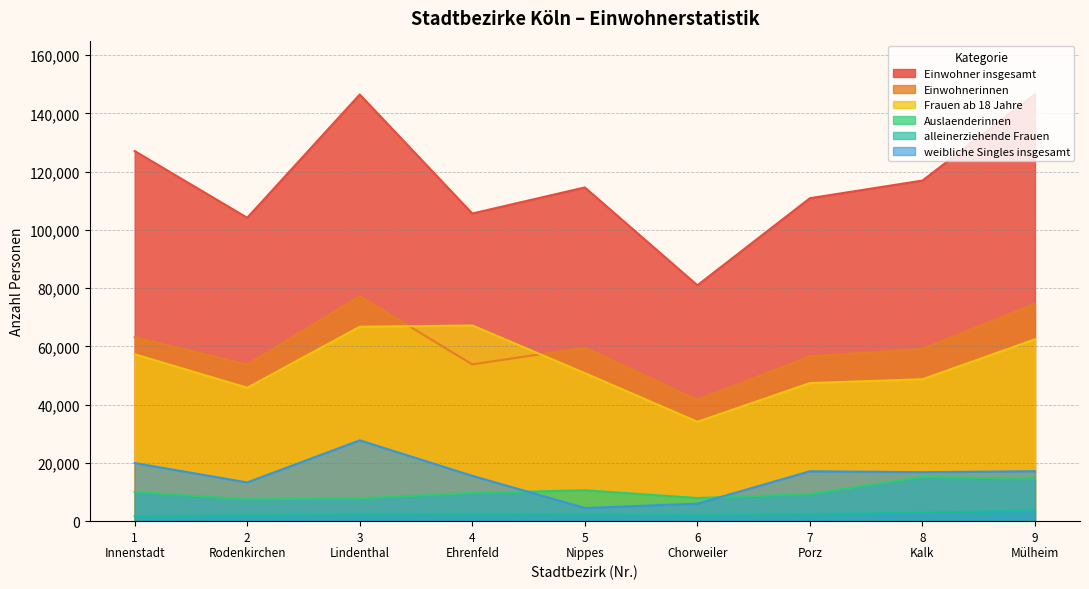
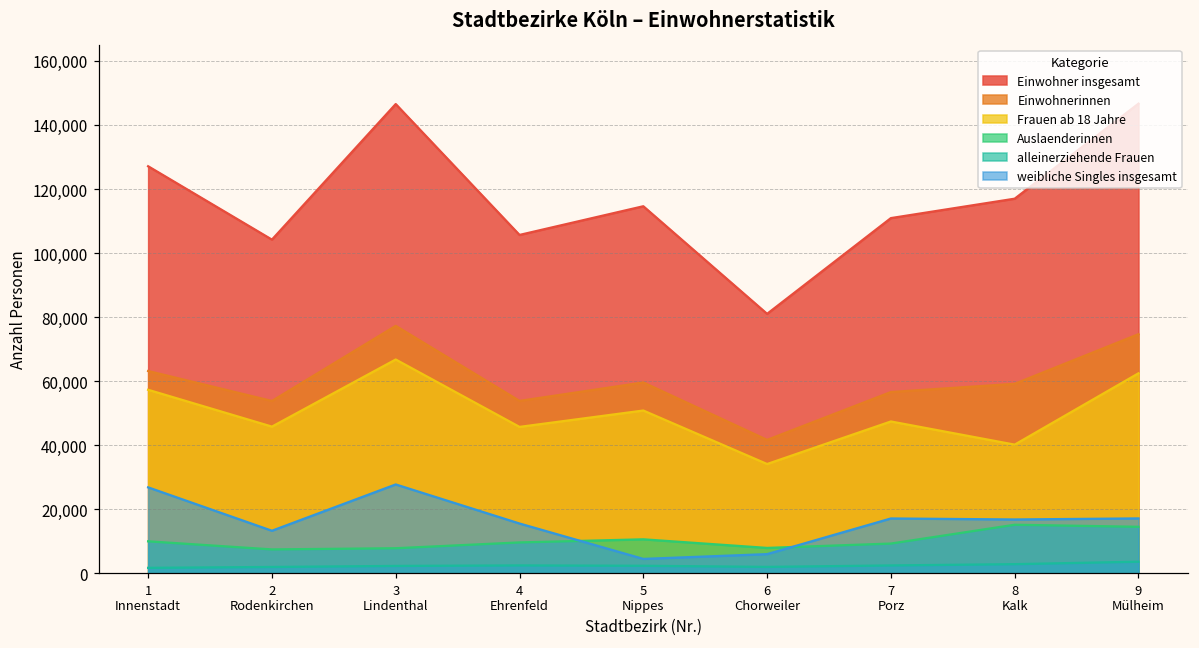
weibliche Singles insgesamt, 1 Innenstadt: 20,000 -> 27,000
Frauen ab 18 Jahre, 4 Ehrenfeld: 67,000 -> 46,000
Frauen ab 18 Jahre, 8 Kalk: 49,000 -> 40,000
